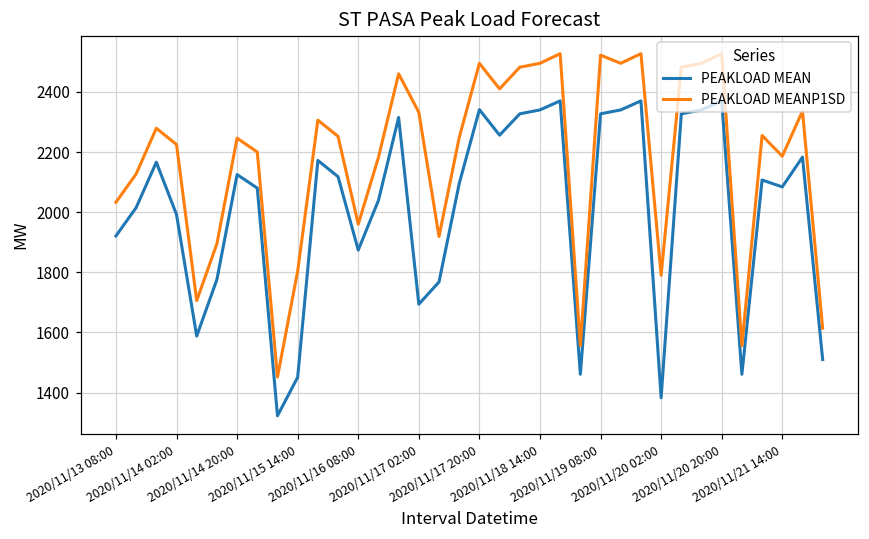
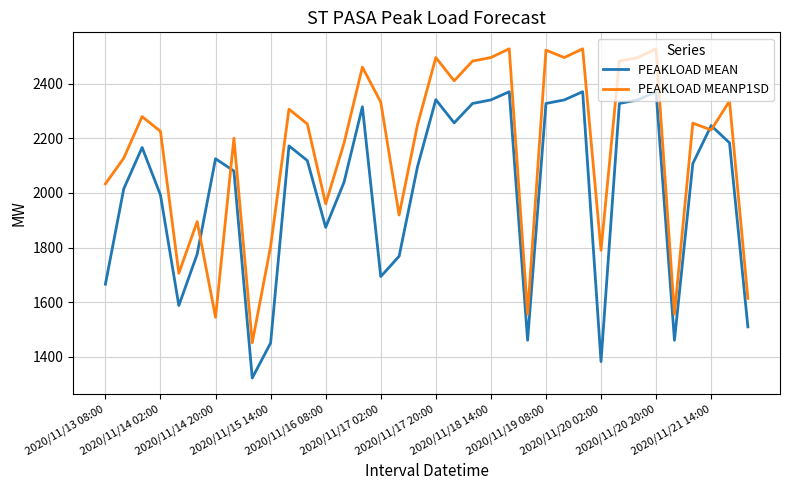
PEAKLOAD MEAN, 2020/11/13 08:00: 1920 -> 1670
PEAKLOAD MEANP1SD, 2020/11/14 20:00: 2250 -> 1550
PEAKLOAD MEAN, 2020/11/21 14:00: 2080 -> 2250
PEAKLOAD MEANP1SD, 2020/11/21 14:00: 2190 -> 2230
